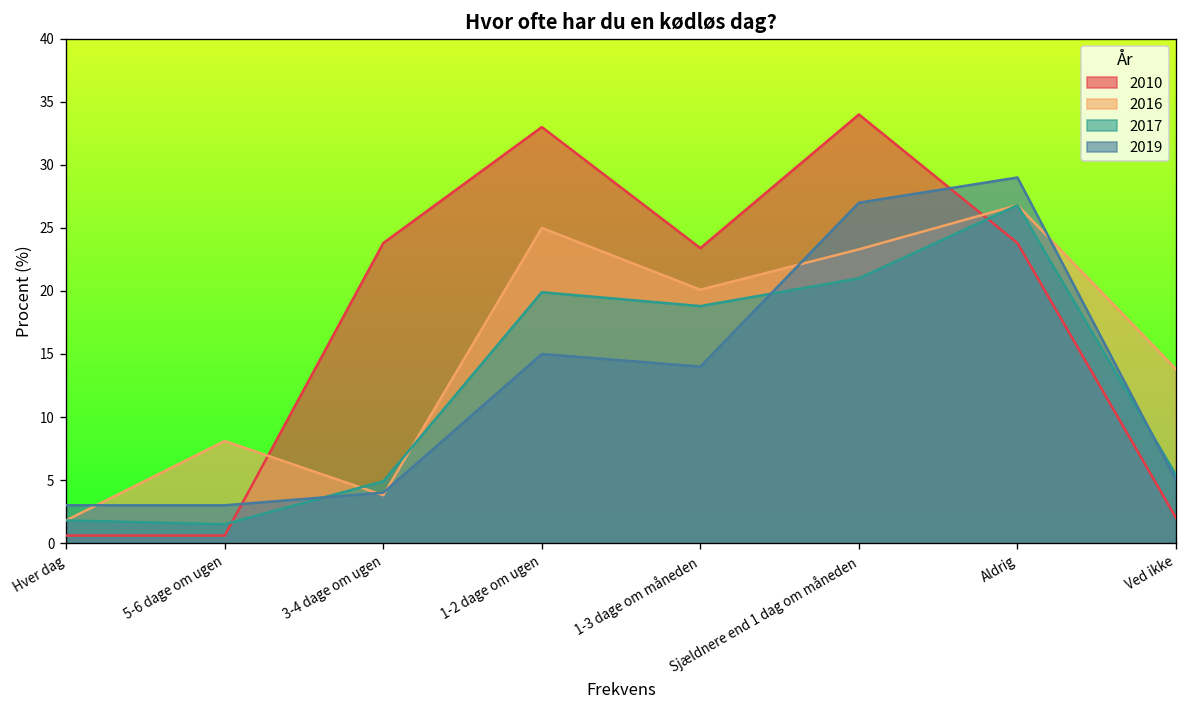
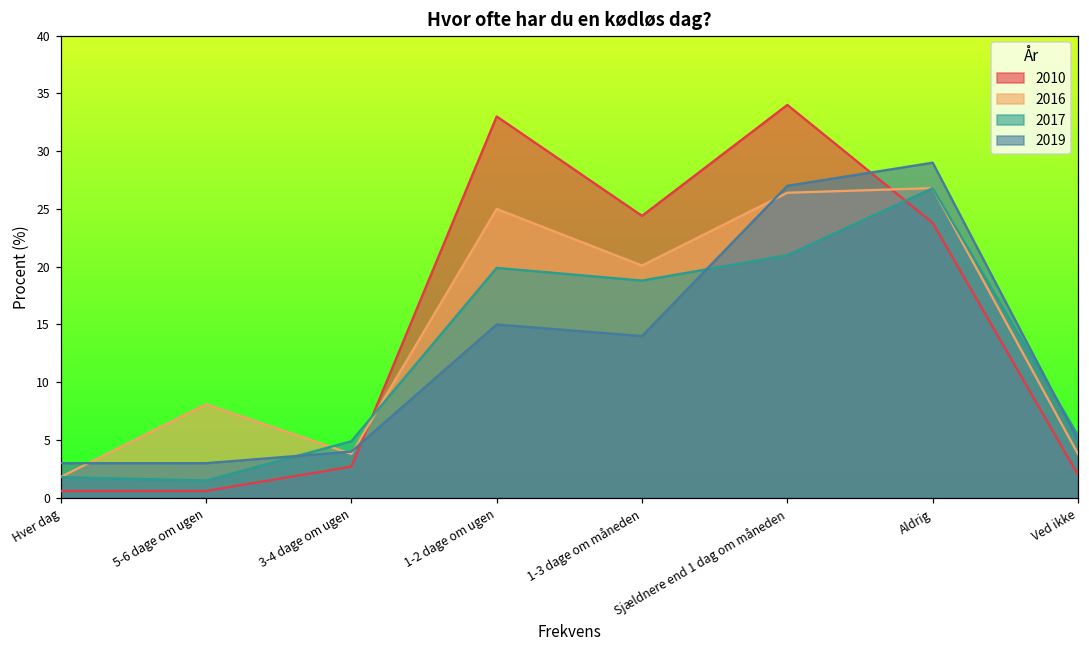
2010, 3-4 dage om ugen: 23.8 -> 2.7
2010, 1-3 dage om måneden: 23.4 -> 24.4
2016, Sjældnere end 1 dag om måneden: 23.3 -> 26.4
2016, Ved ikke: 13.8 -> 3.8
